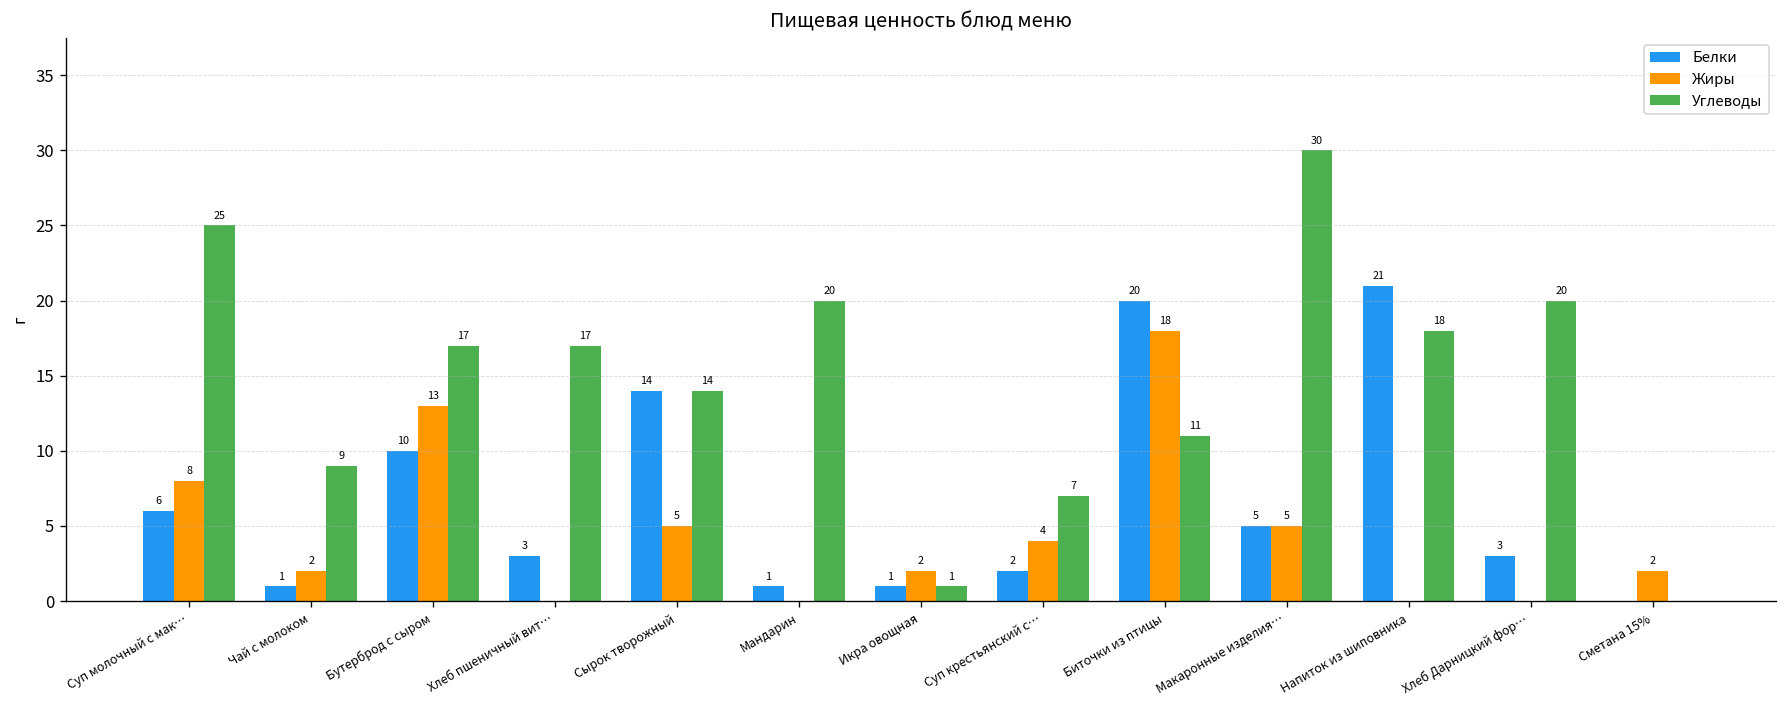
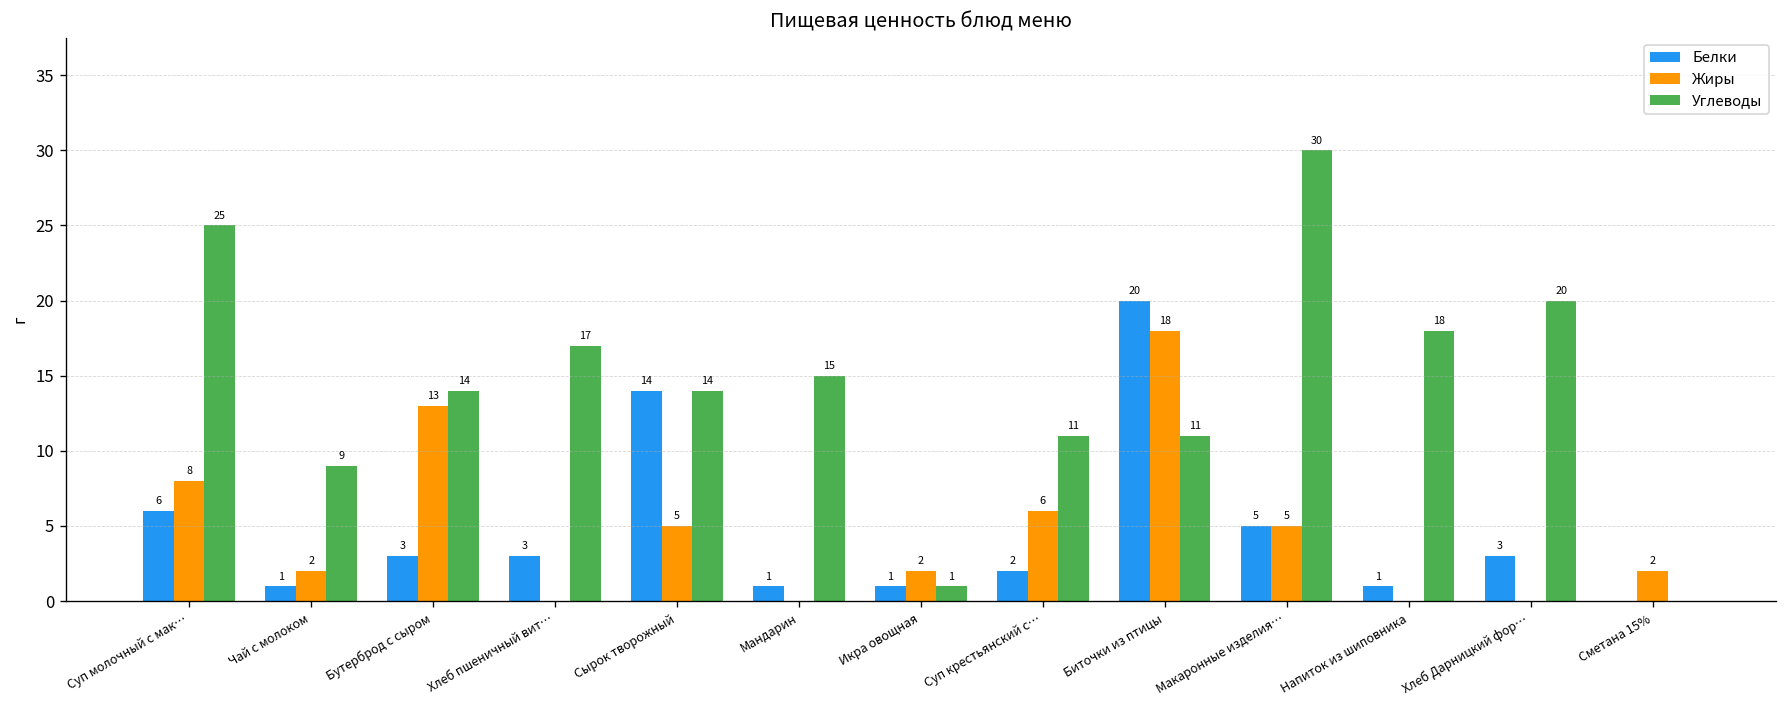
Белки, Бутерброд с сыром: 10 -> 3
Углеводы, Бутерброд с сыром: 17 -> 14
Углеводы, Мандарин: 20 -> 15
Жиры, Суп крестьянский с…: 4 -> 6
Углеводы, Суп крестьянский с…: 7 -> 11
Белки, Напиток из шиповника: 21 -> 1
